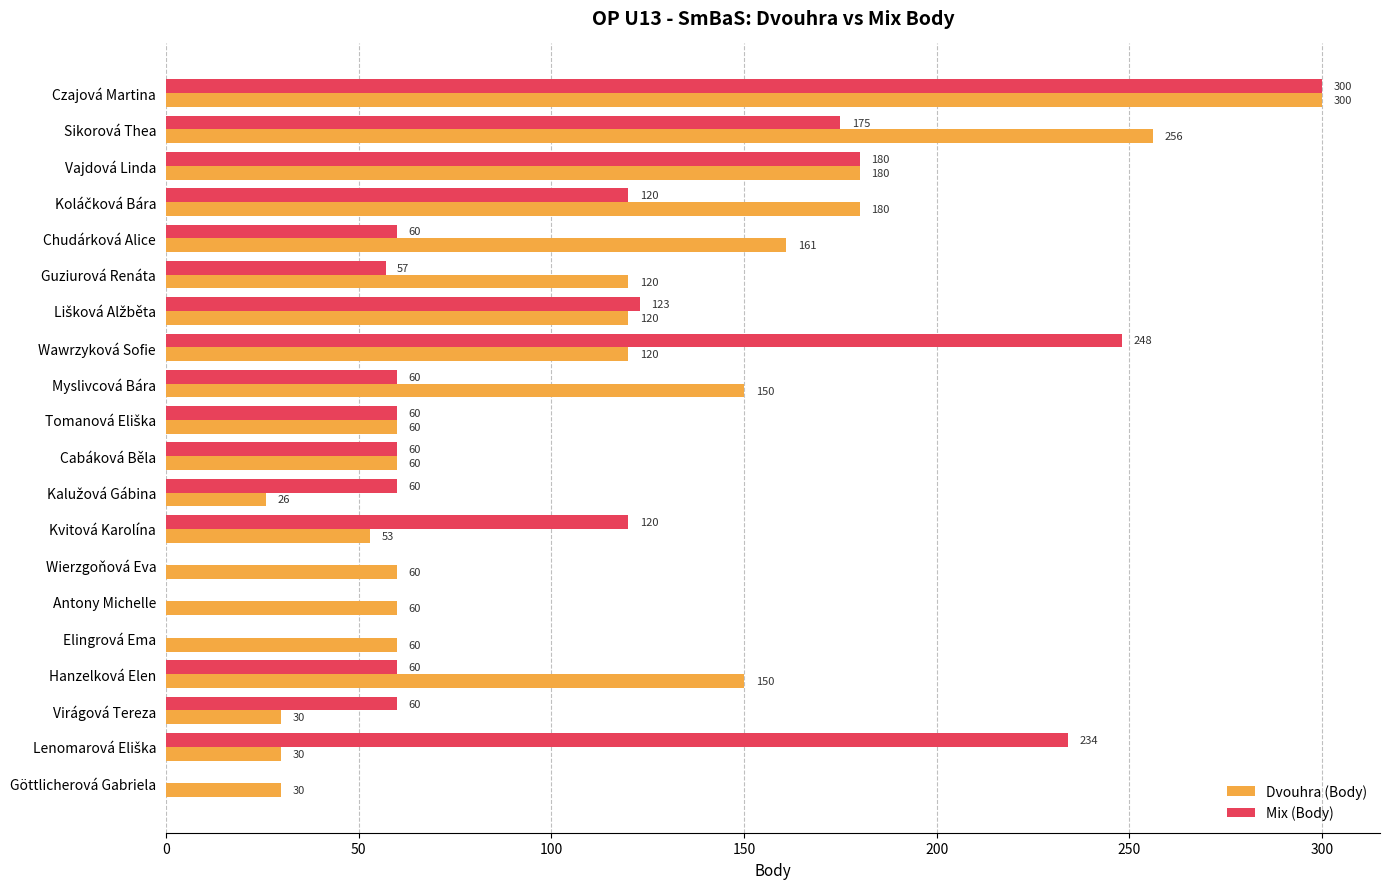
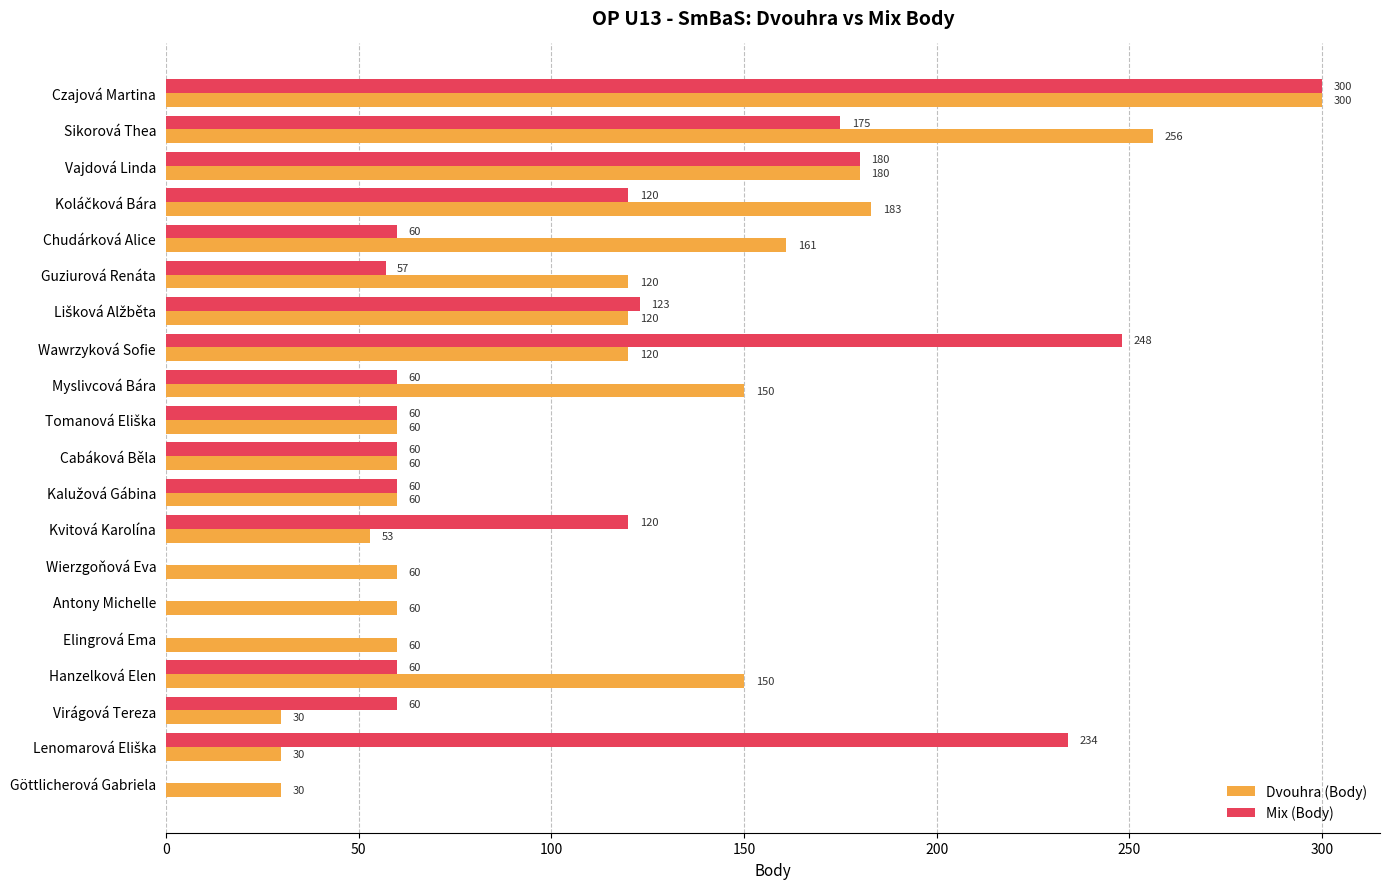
Dvouhra (Body), Koláčková Bára: 180 -> 183
Dvouhra (Body), Kalužová Gábina: 26 -> 60
